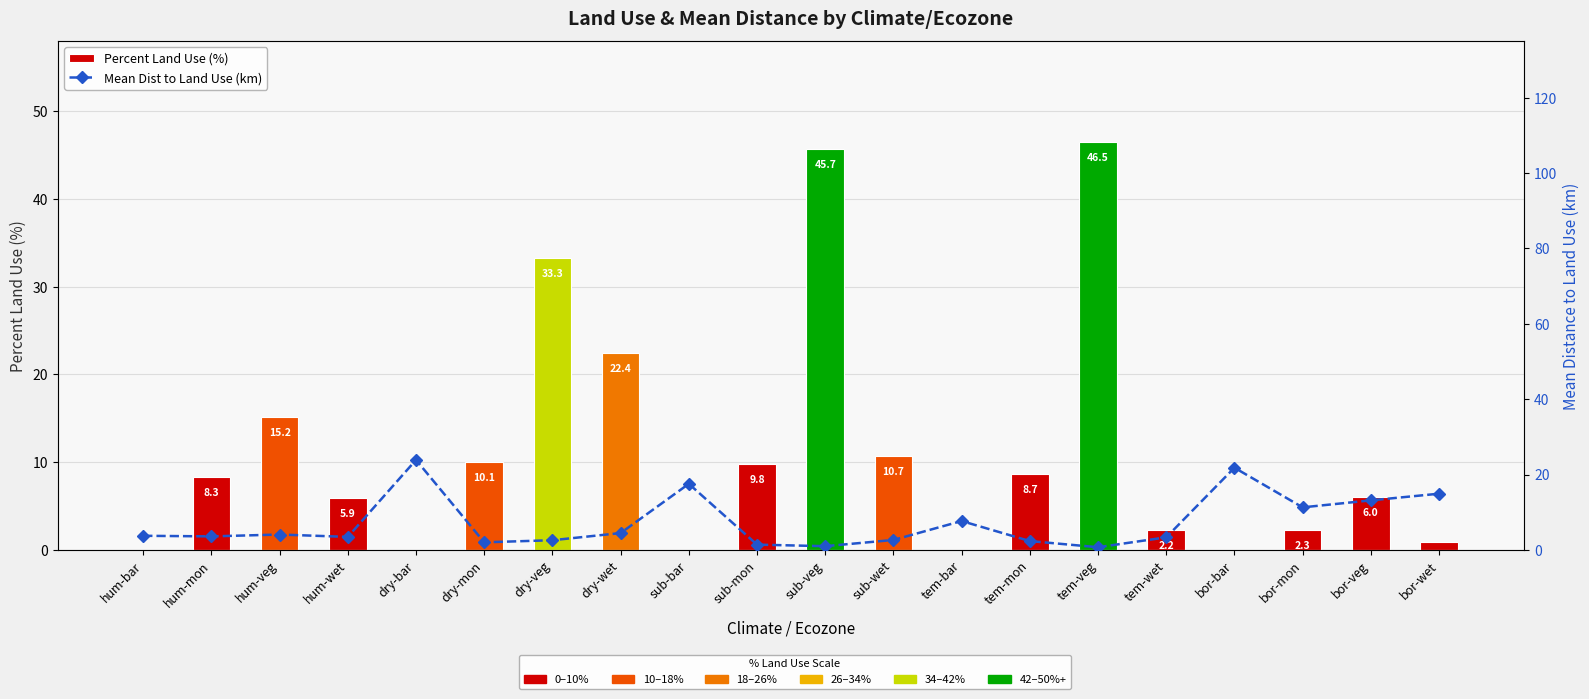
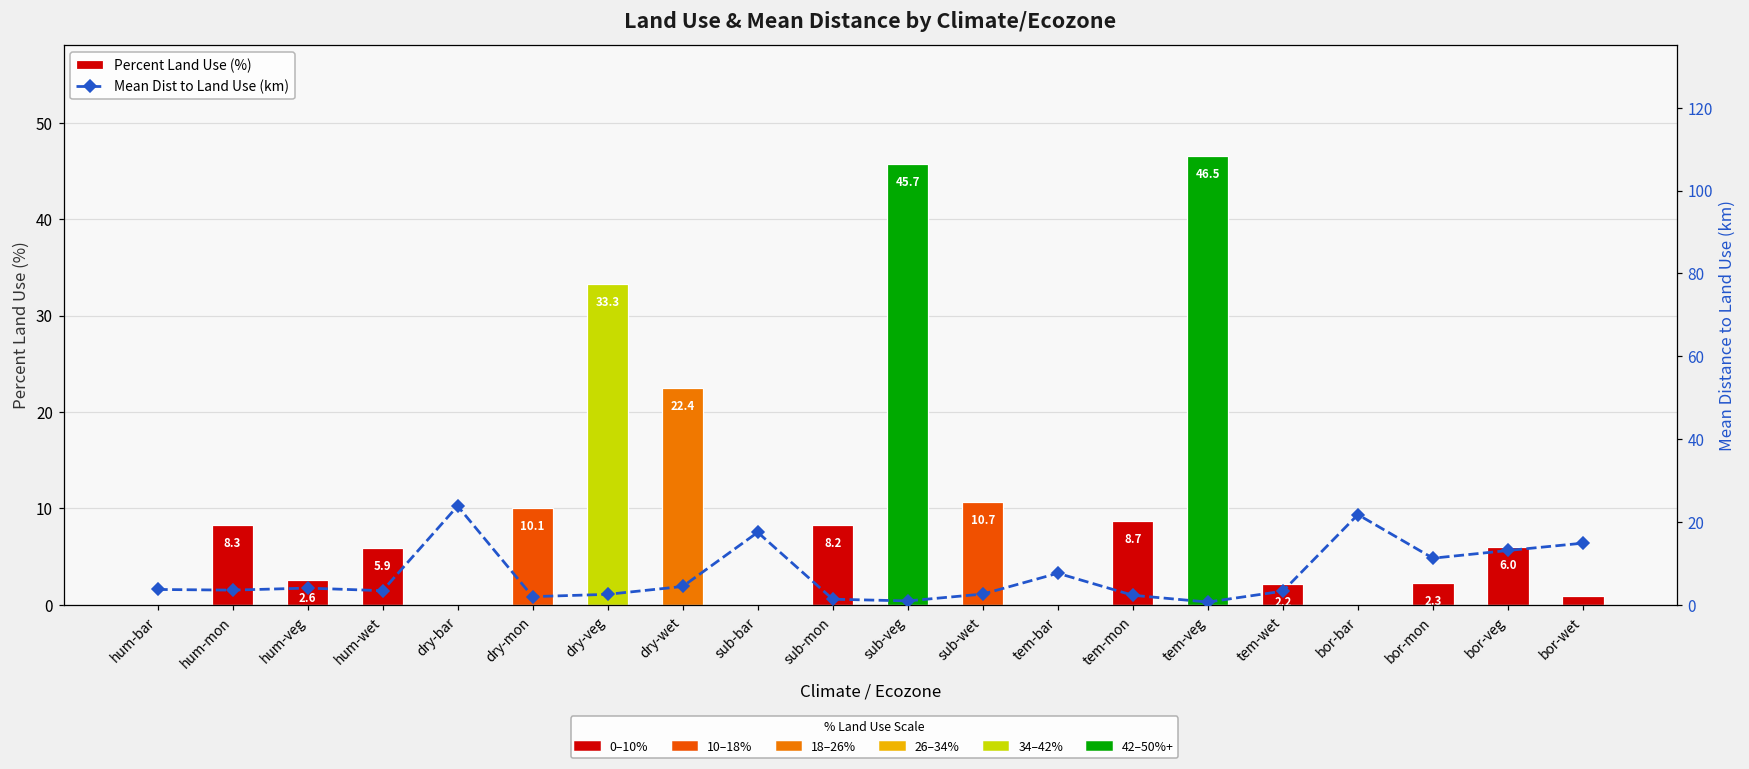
Percent Land Use (%), hum-veg: 15.2 -> 2.6
Percent Land Use (%), sub-mon: 9.8 -> 8.2
